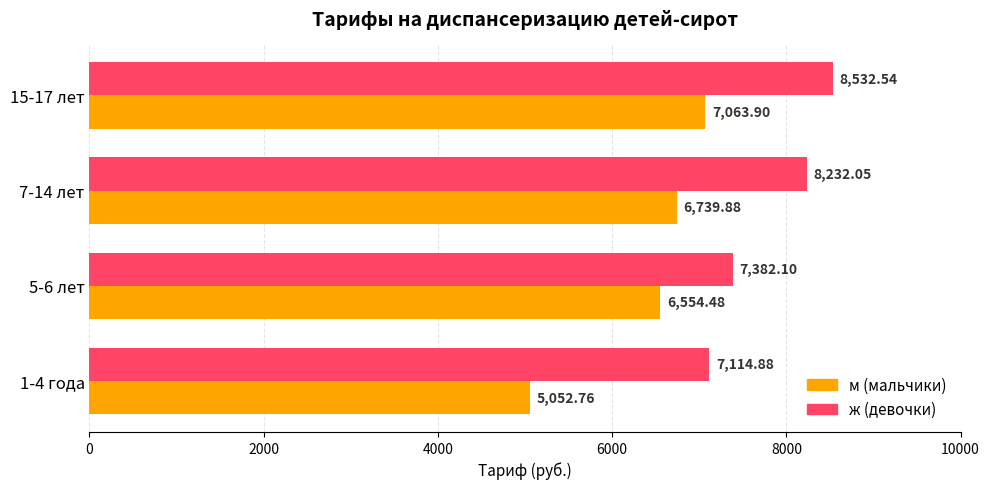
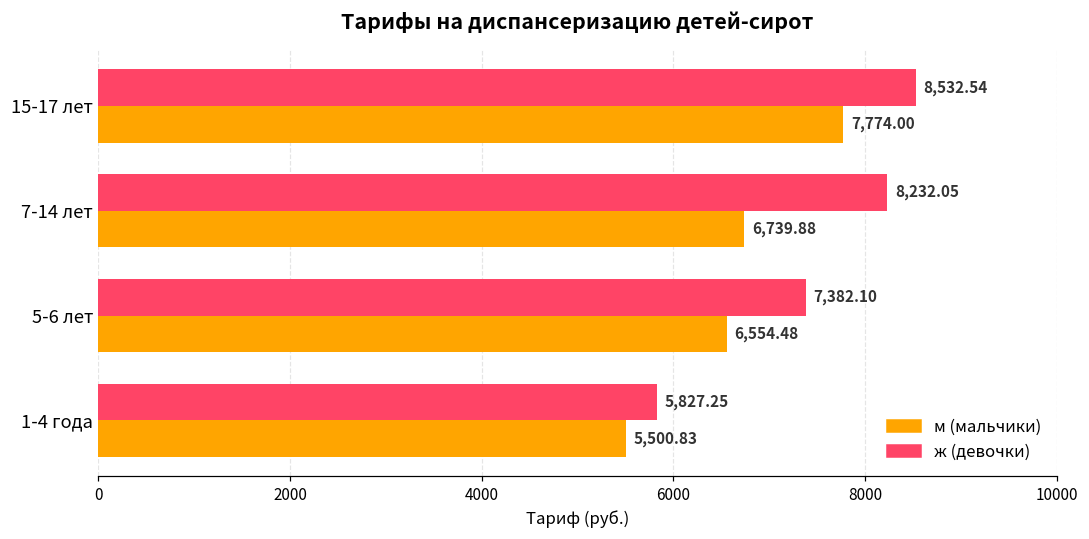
м (мальчики), 15-17 лет: 7,063.90 -> 7,774.00
ж (девочки), 1-4 года: 7,114.88 -> 5,827.25
м (мальчики), 1-4 года: 5,052.76 -> 5,500.83
